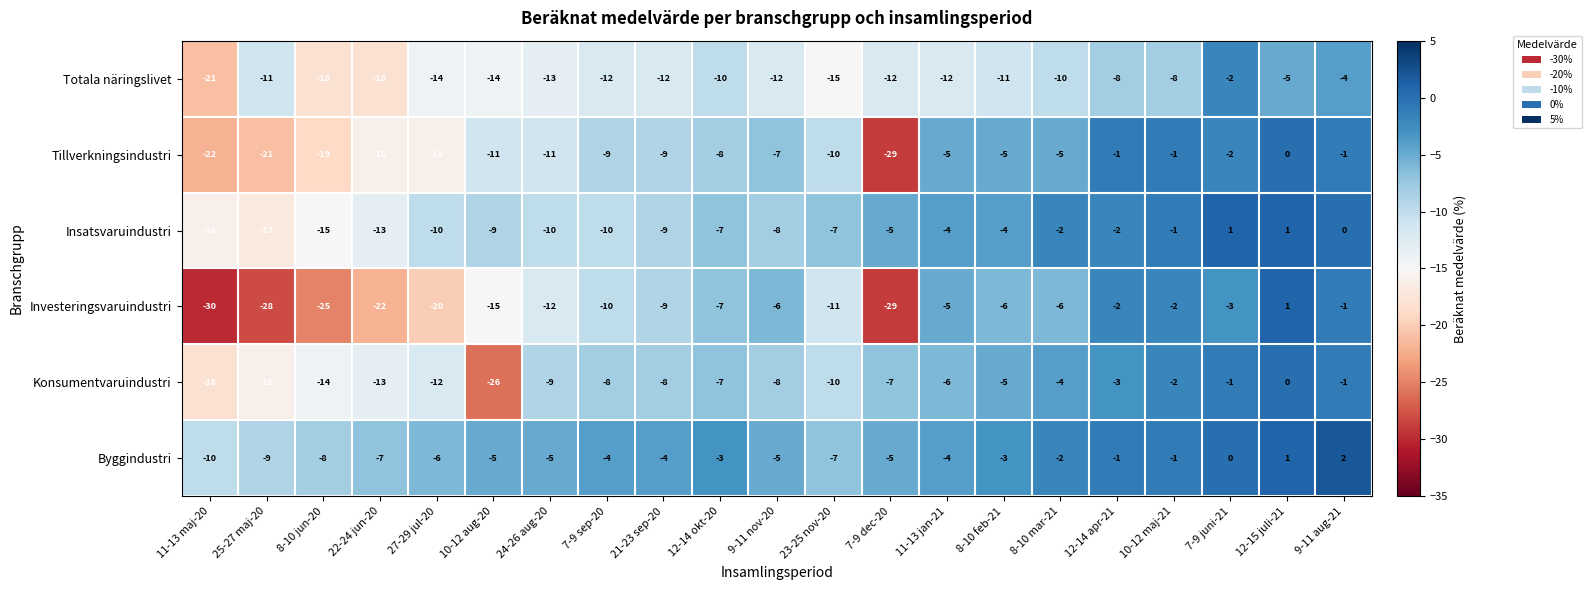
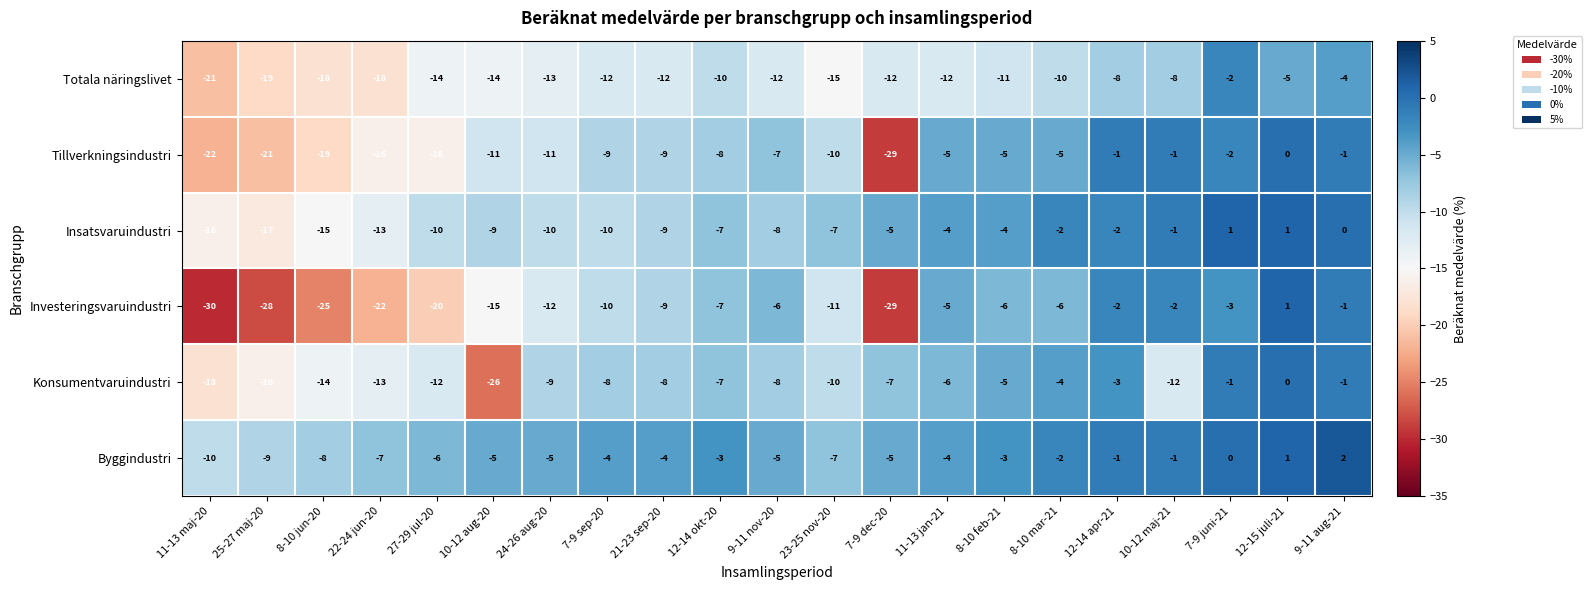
Totala näringslivet, 25-27 maj-20: -11 -> -19
Konsumentvaruindustri, 10-12 maj-21: -2 -> -12
